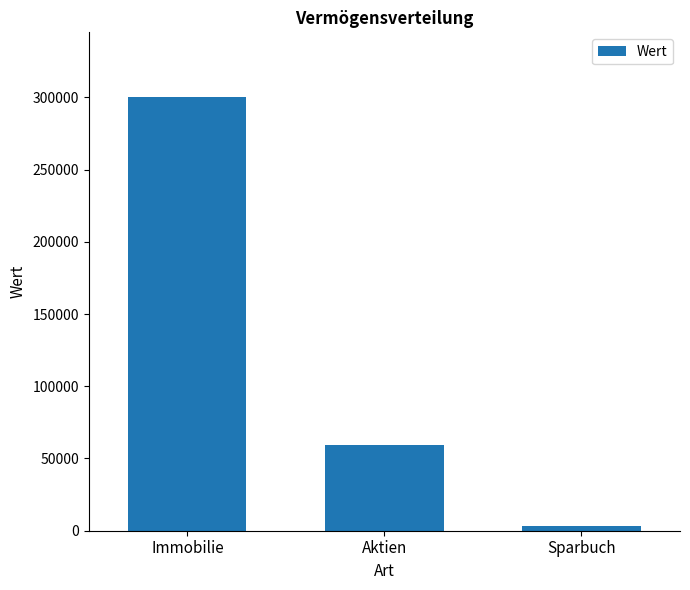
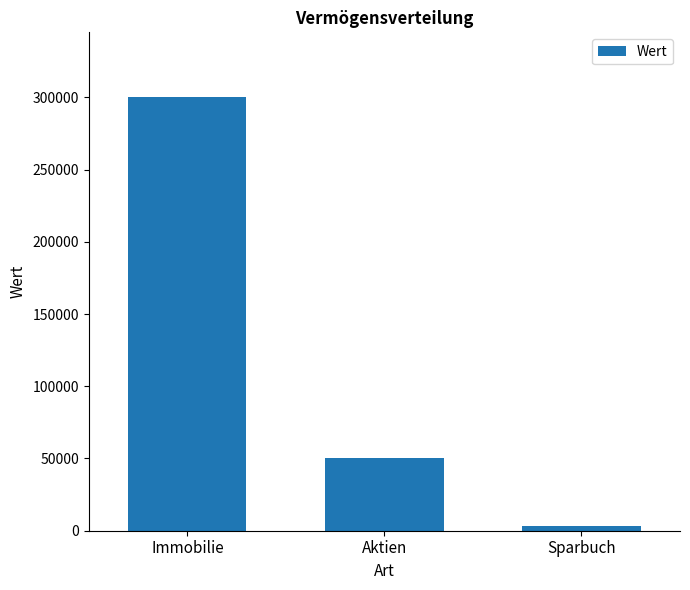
Aktien: 60000 -> 50000
